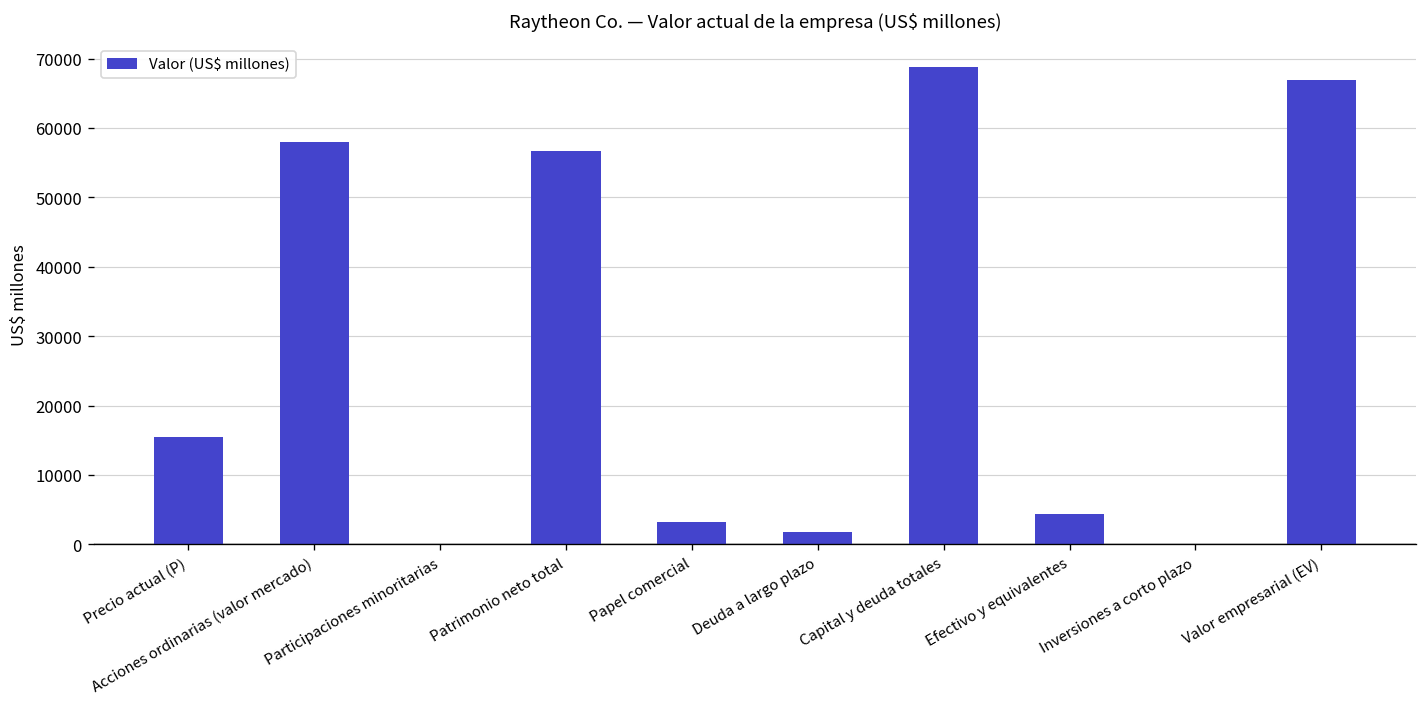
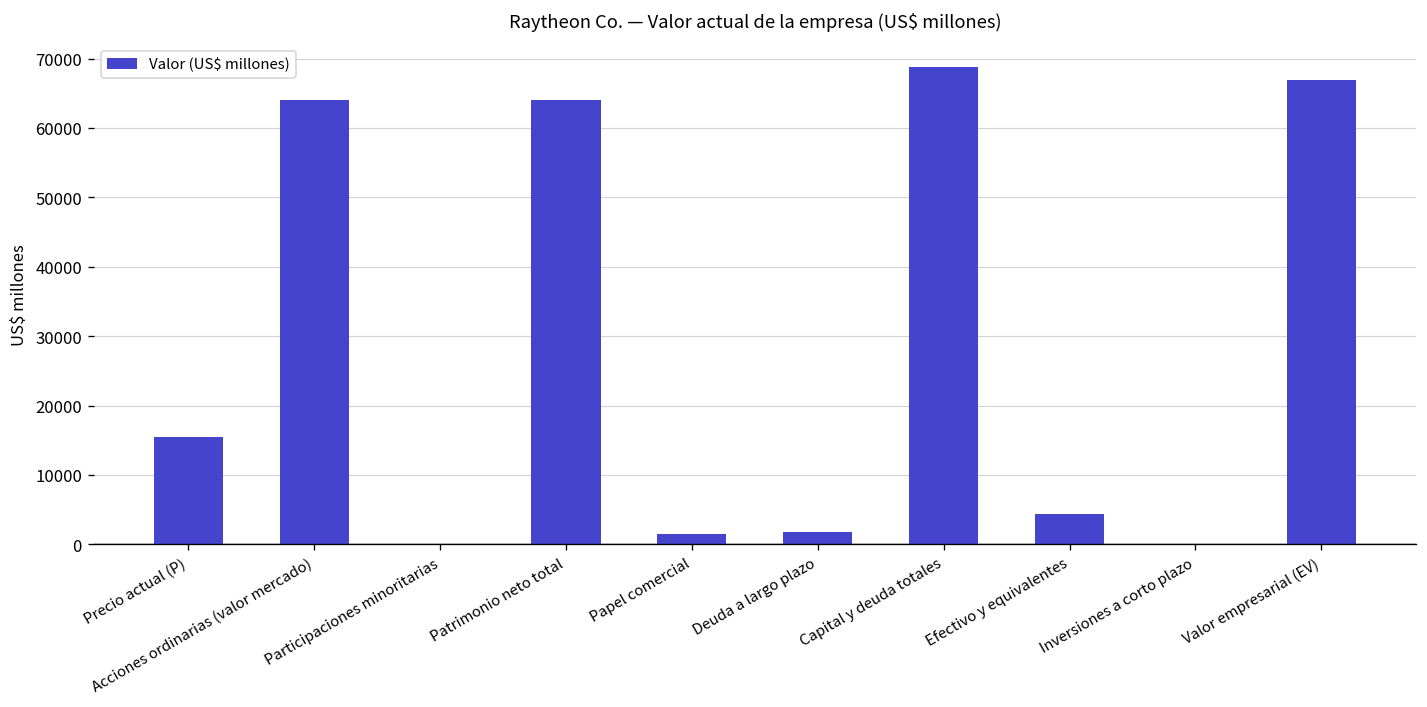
Acciones ordinarias (valor mercado): 58000 -> 64000
Patrimonio neto total: 57000 -> 64000
Papel comercial: 3000 -> 1000
